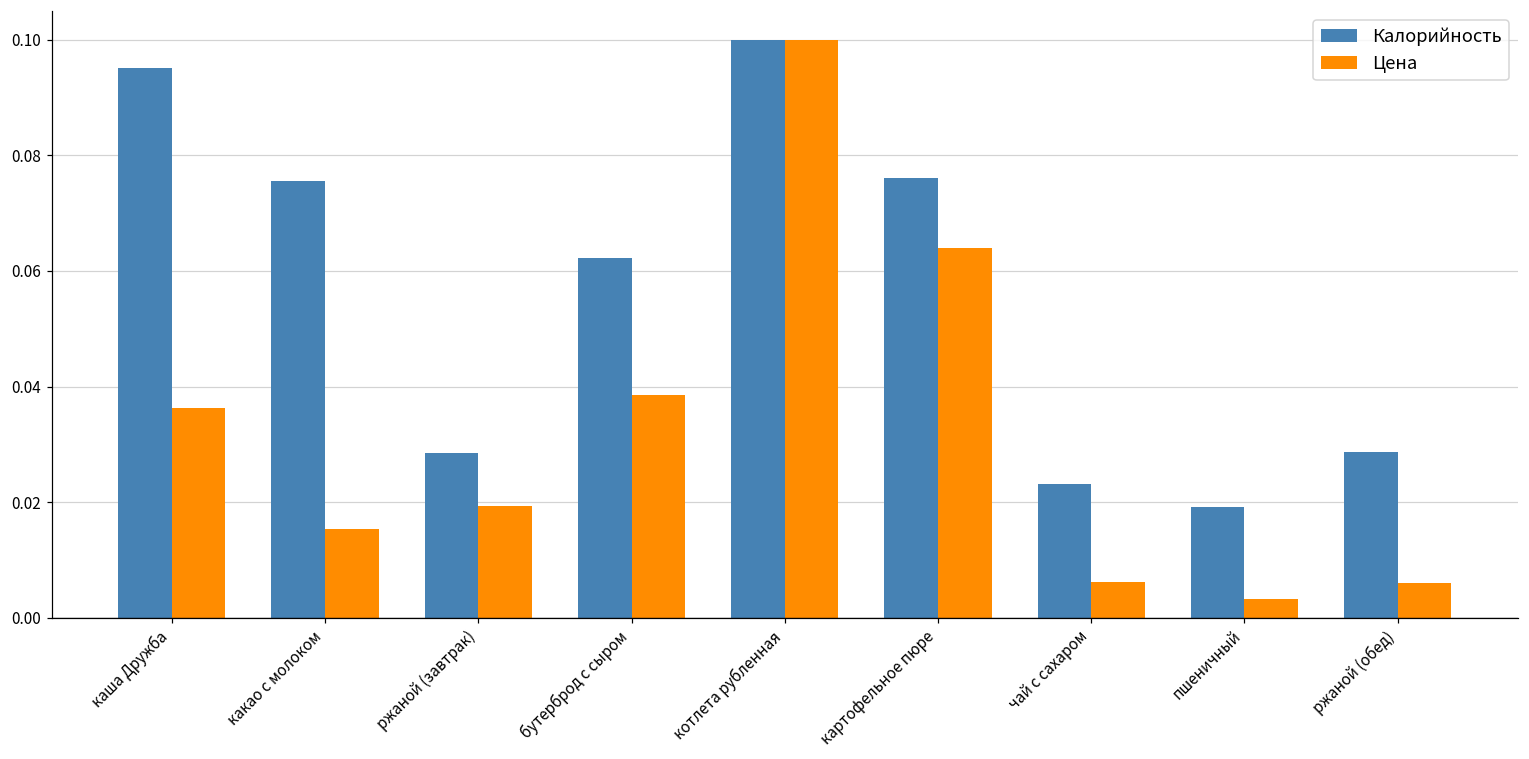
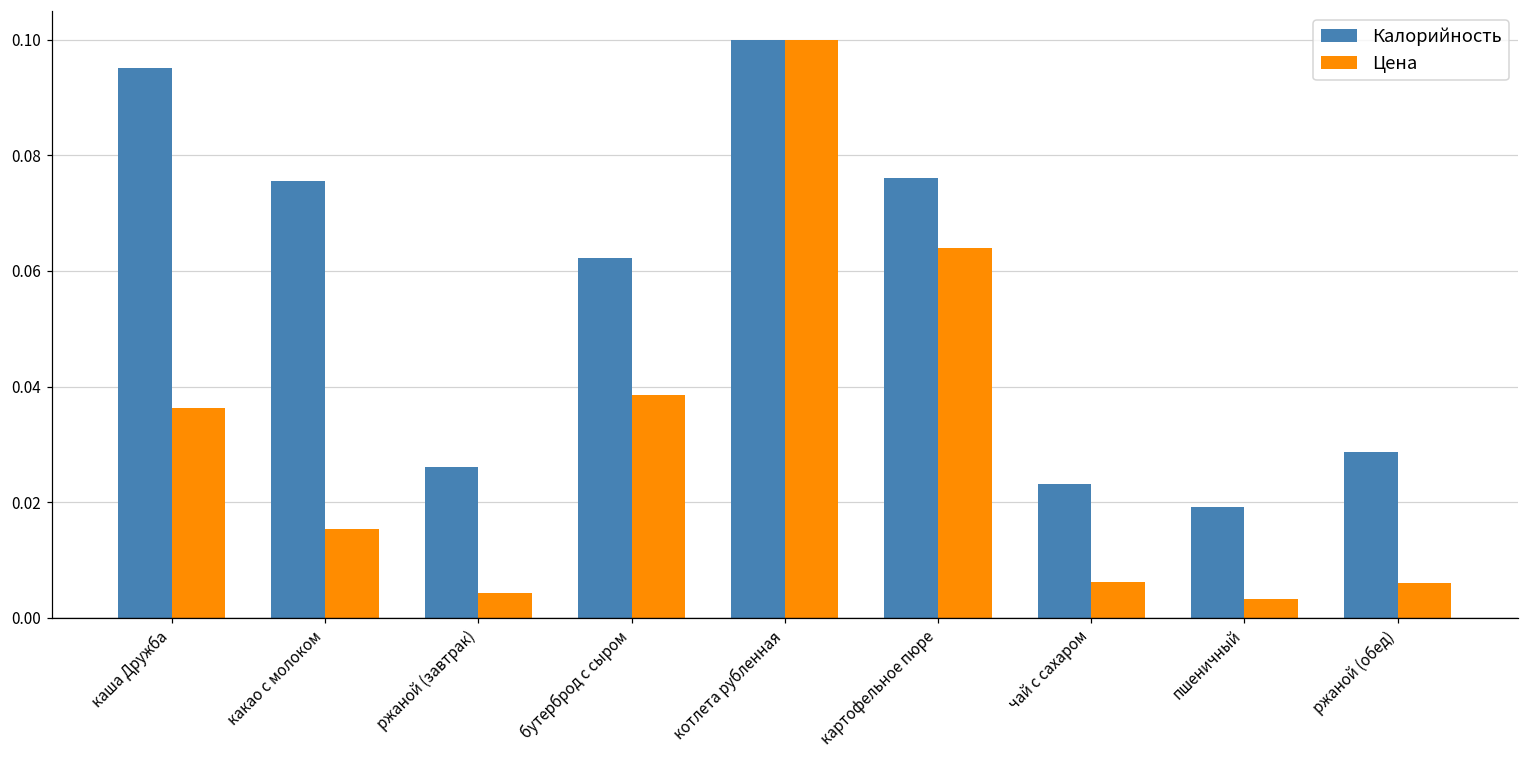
Калорийность, ржаной (завтрак): 0.028 -> 0.026
Цена, ржаной (завтрак): 0.019 -> 0.004
